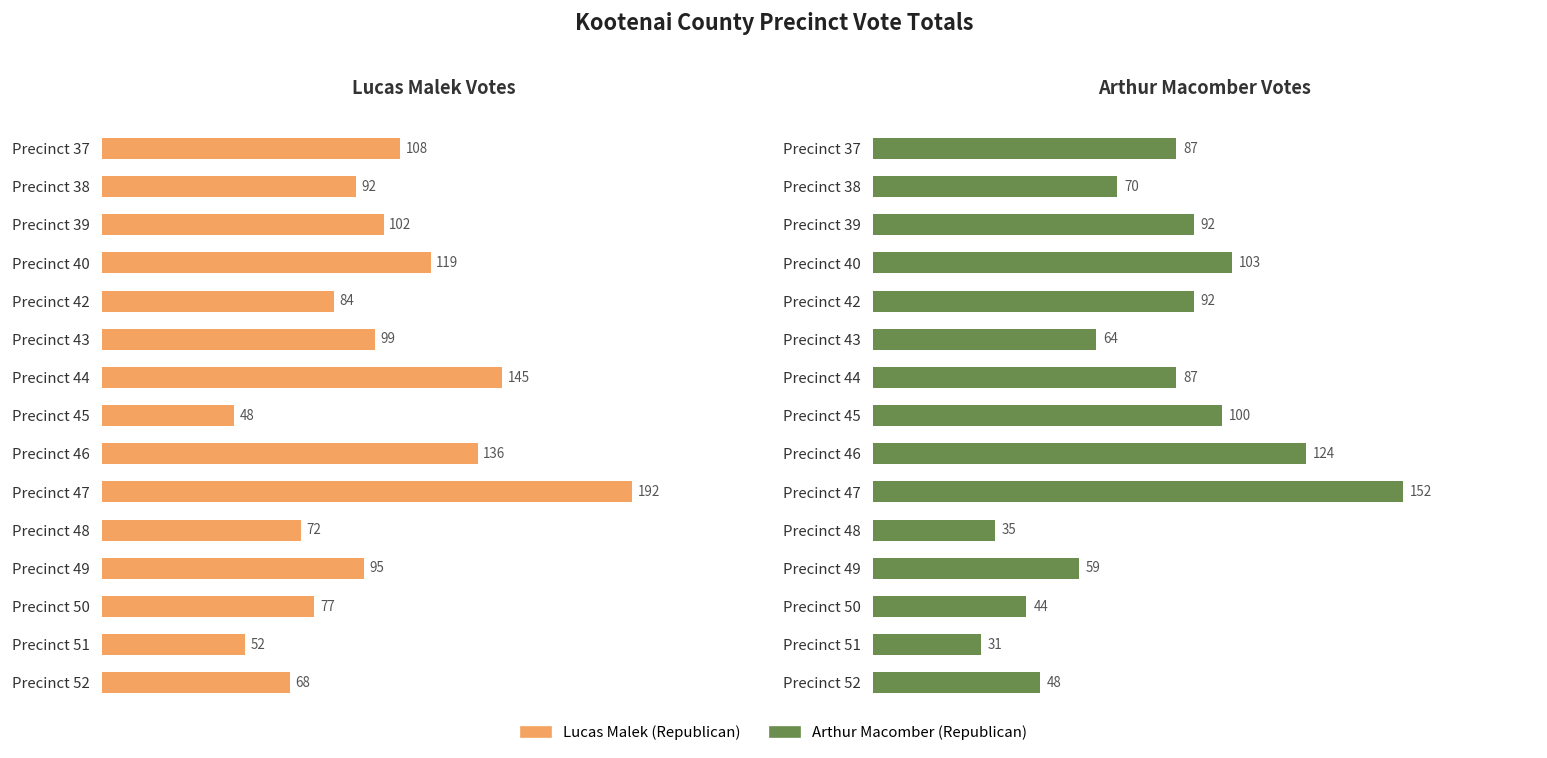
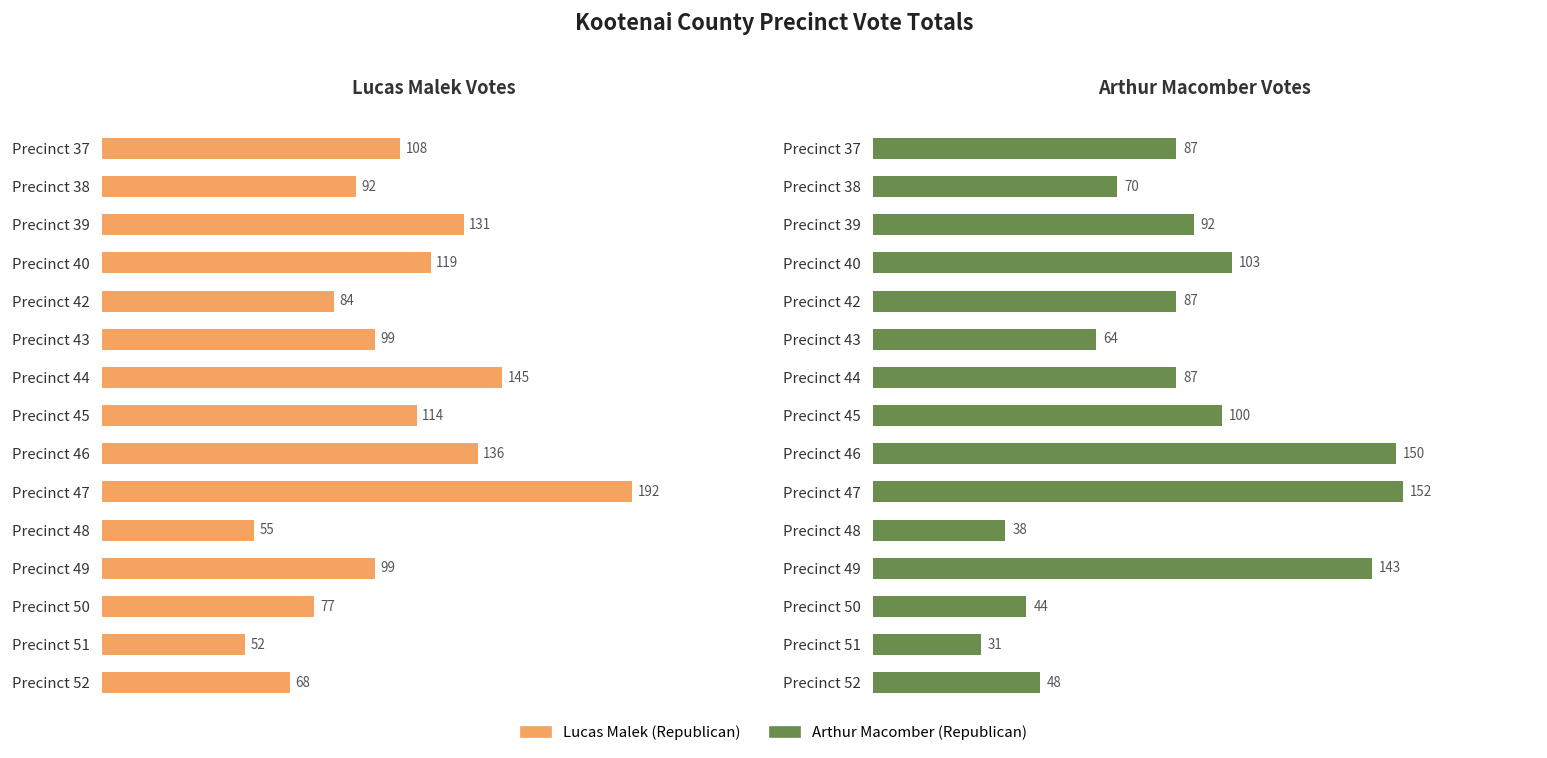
Lucas Malek Votes, Precinct 39: 102 -> 131
Lucas Malek Votes, Precinct 45: 48 -> 114
Lucas Malek Votes, Precinct 48: 72 -> 55
Lucas Malek Votes, Precinct 49: 95 -> 99
Arthur Macomber Votes, Precinct 42: 92 -> 87
Arthur Macomber Votes, Precinct 46: 124 -> 150
Arthur Macomber Votes, Precinct 48: 35 -> 38
Arthur Macomber Votes, Precinct 49: 59 -> 143
